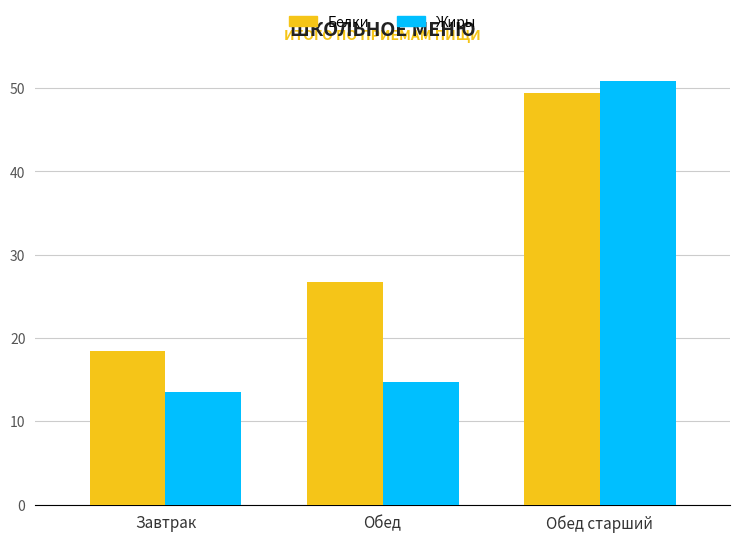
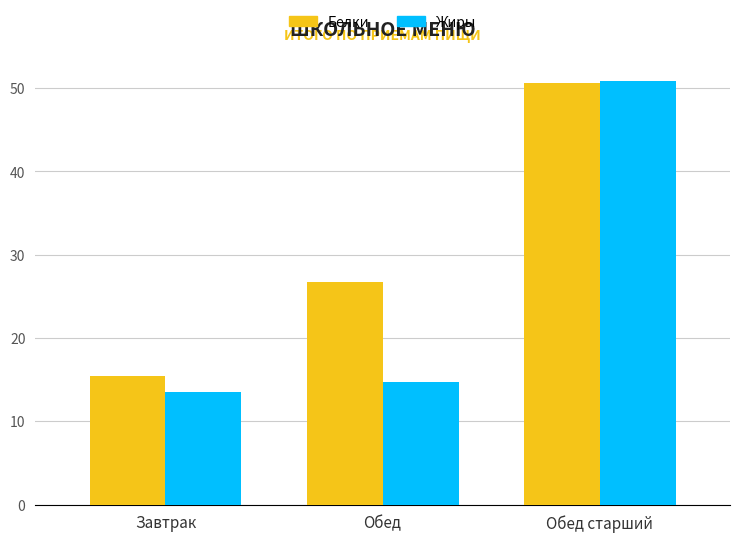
Белки, Завтрак: 18 -> 15
Белки, Обед старший: 49 -> 51
